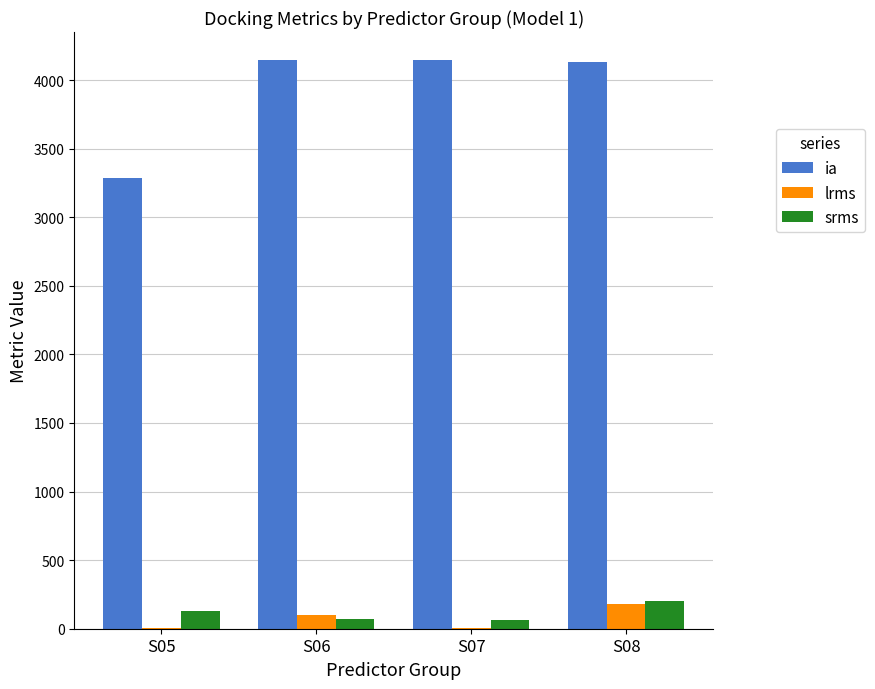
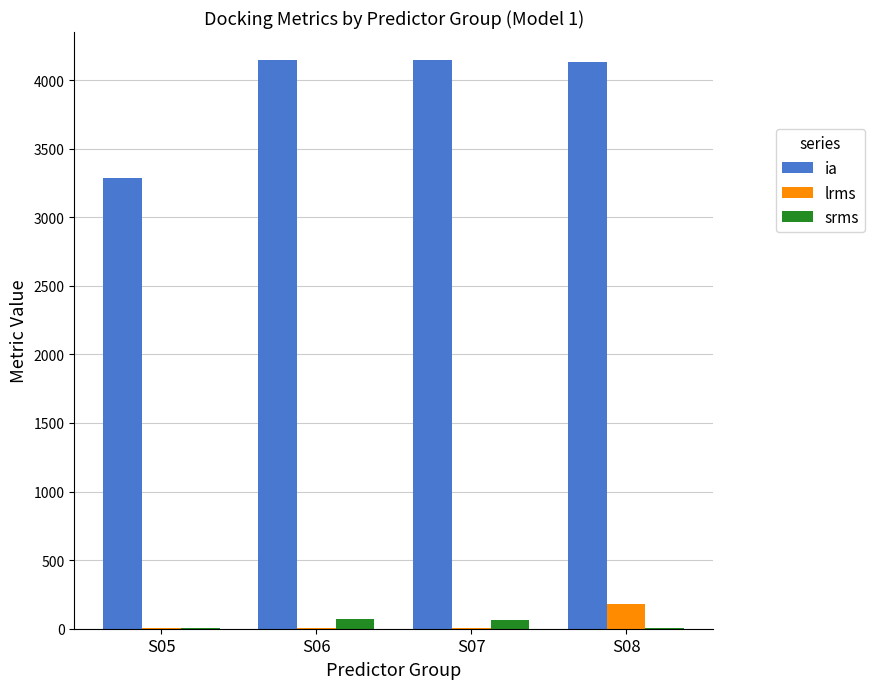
srms, S05: 130 -> 0
lrms, S06: 100 -> 0
srms, S08: 200 -> 0
